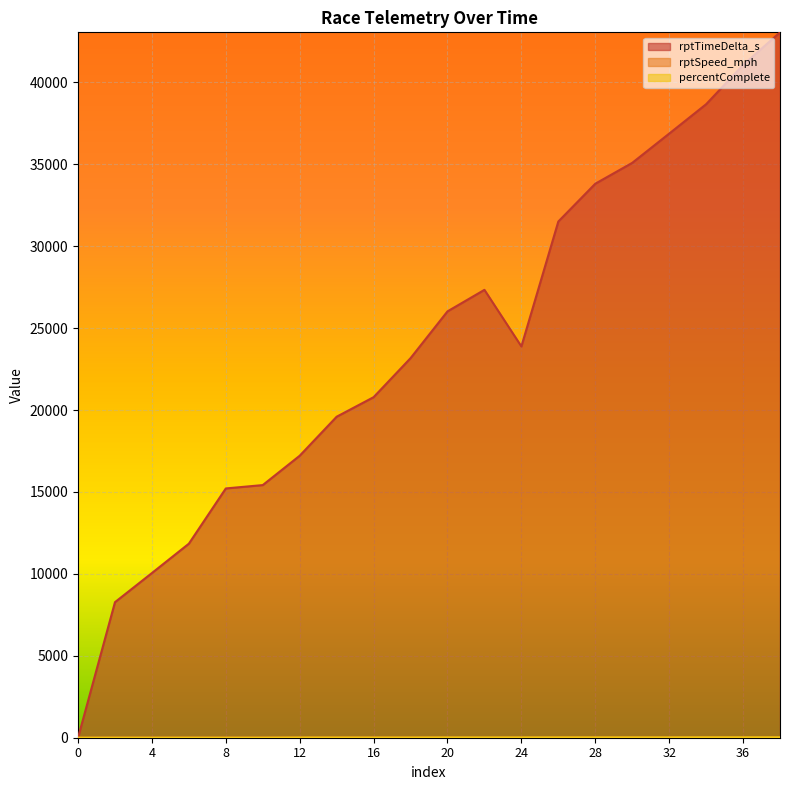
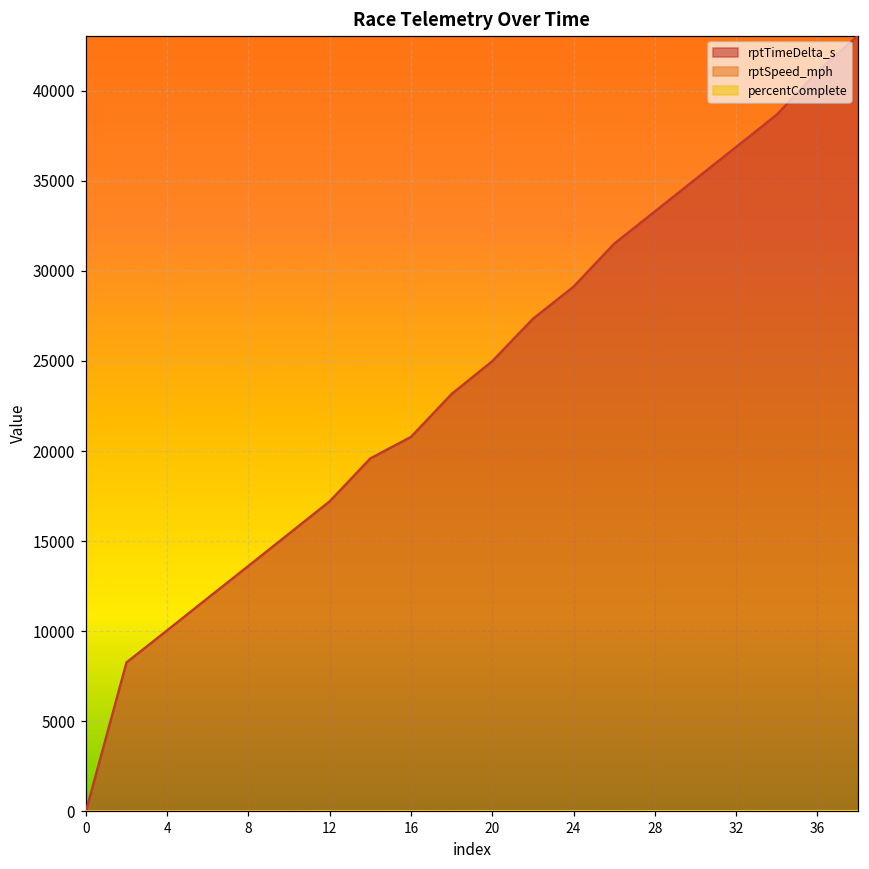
rptTimeDelta_s, 8: 15200 -> 13600
rptTimeDelta_s, 20: 26000 -> 25000
rptTimeDelta_s, 24: 23900 -> 29100
rptTimeDelta_s, 28: 33800 -> 33300
